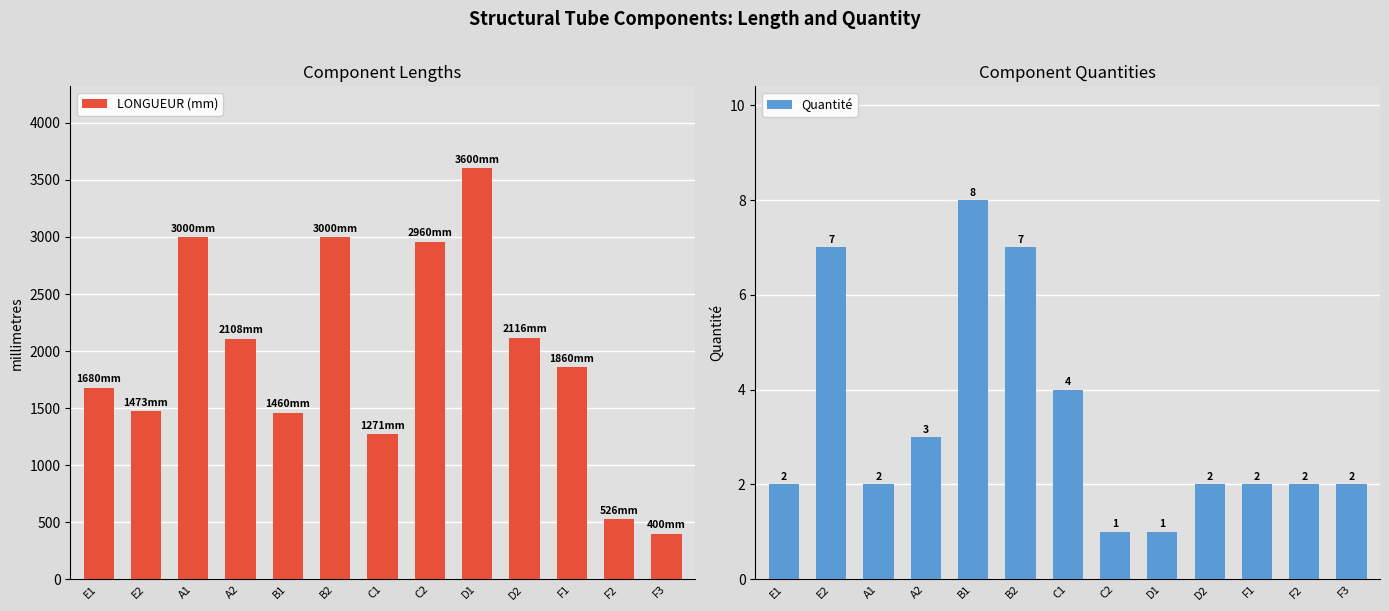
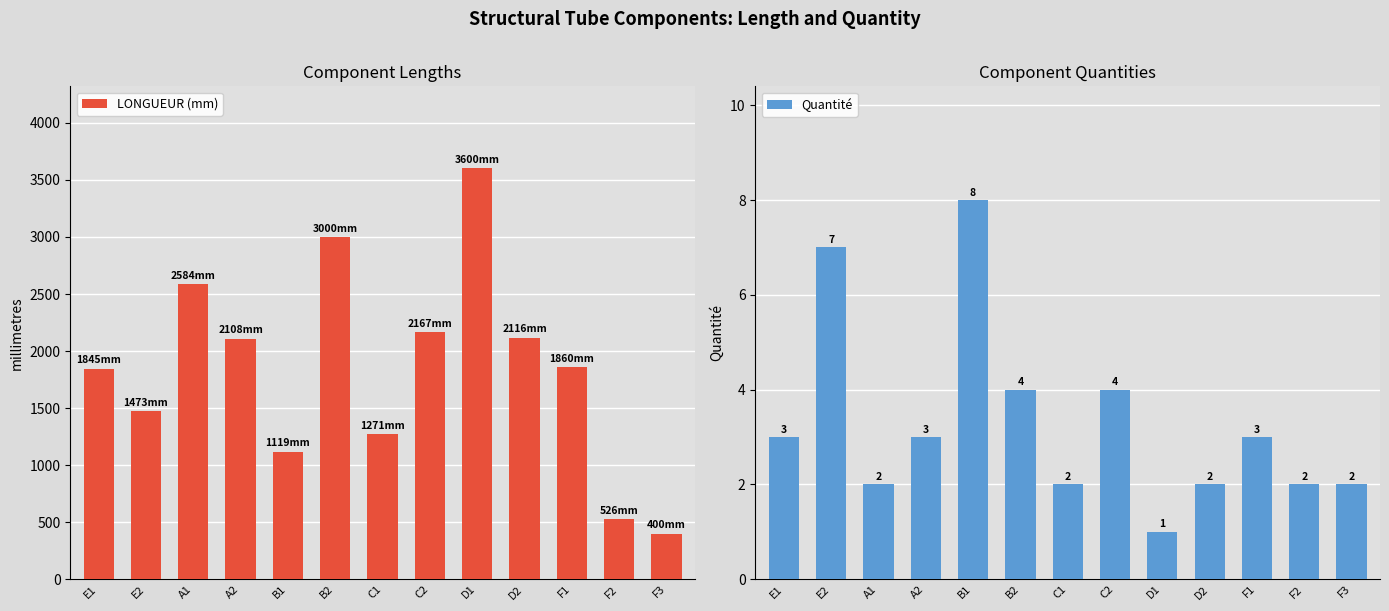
Component Lengths, E1: 1680 -> 1845
Component Lengths, A1: 3000 -> 2584
Component Lengths, B1: 1460 -> 1119
Component Lengths, C2: 2960 -> 2167
Component Quantities, E1: 2 -> 3
Component Quantities, B2: 7 -> 4
Component Quantities, C1: 4 -> 2
Component Quantities, C2: 1 -> 4
Component Quantities, F1: 2 -> 3
